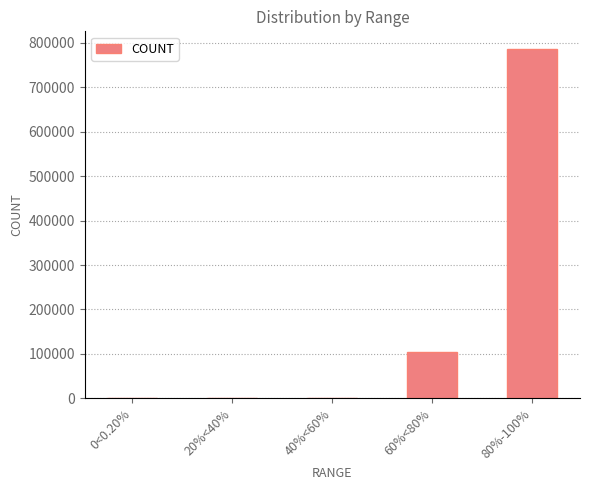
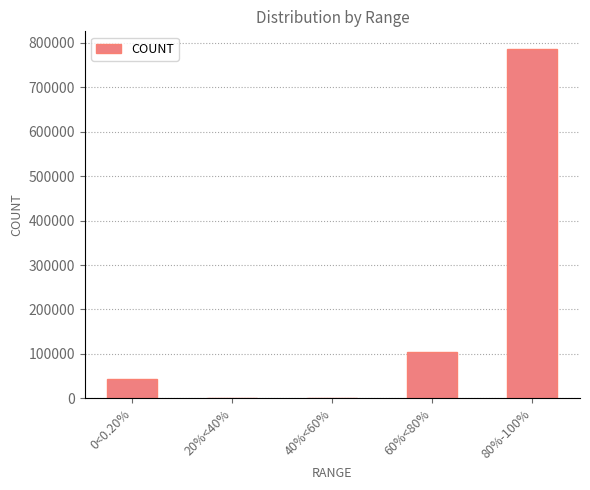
0<0.20%: 0 -> 40000
